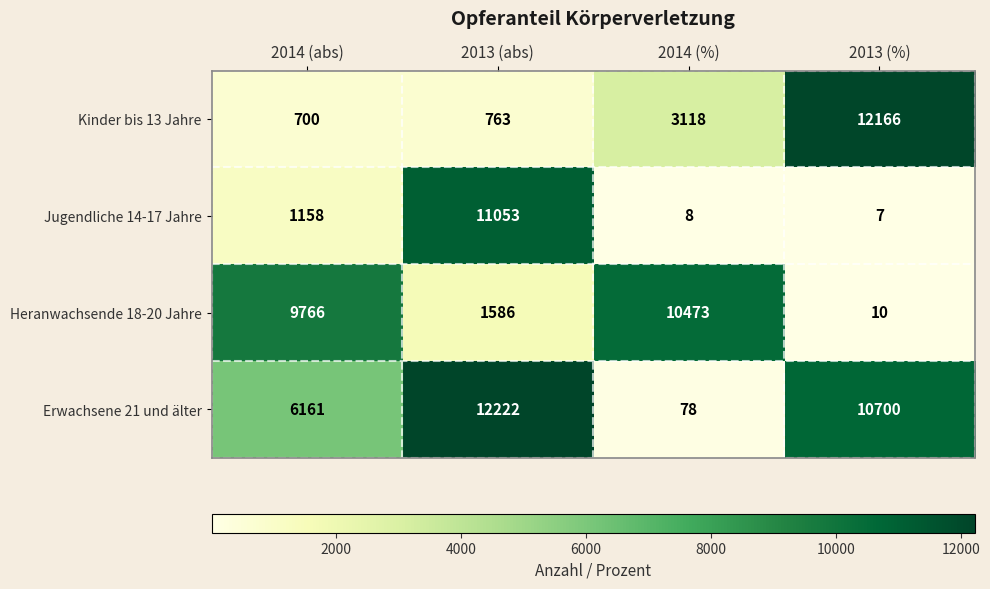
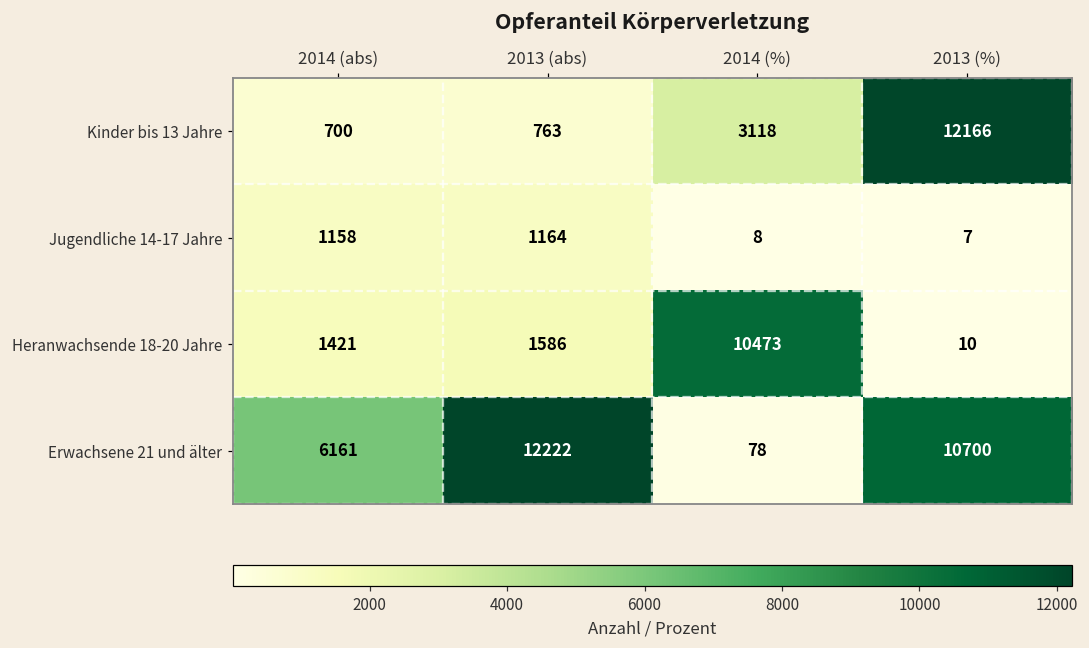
Jugendliche 14-17 Jahre, 2013 (abs): 11053 -> 1164
Heranwachsende 18-20 Jahre, 2014 (abs): 9766 -> 1421
